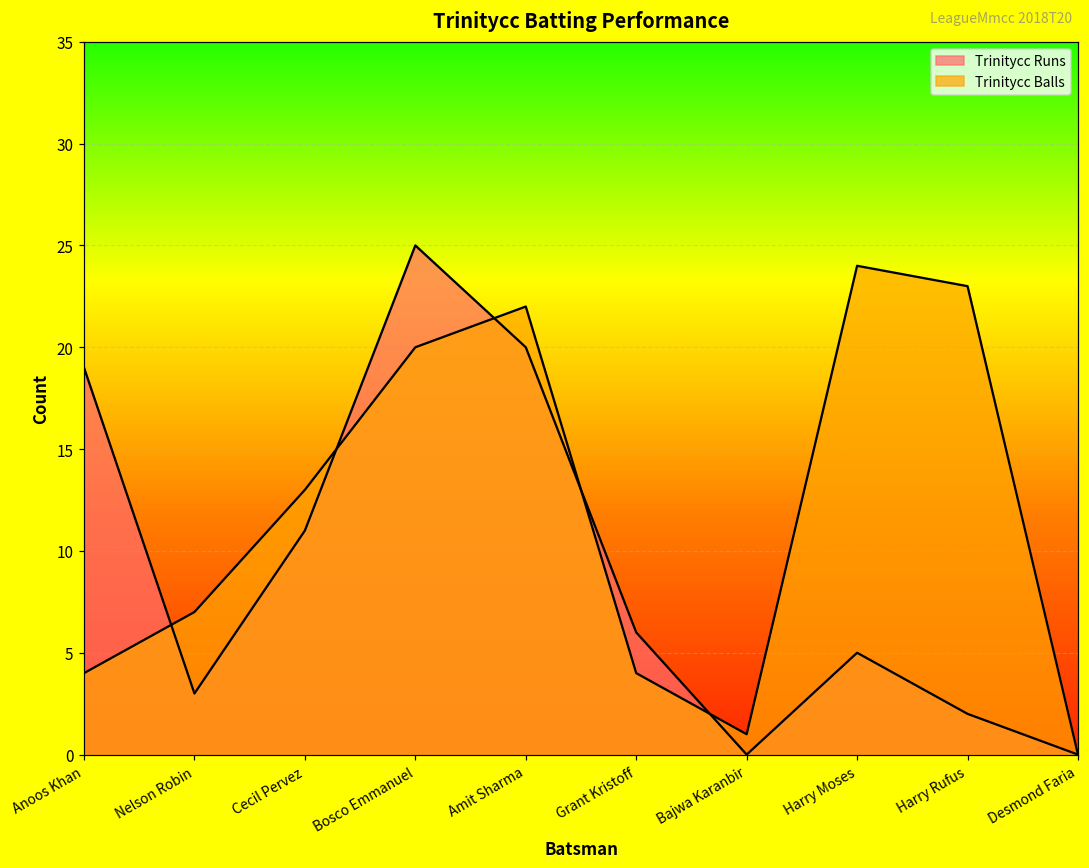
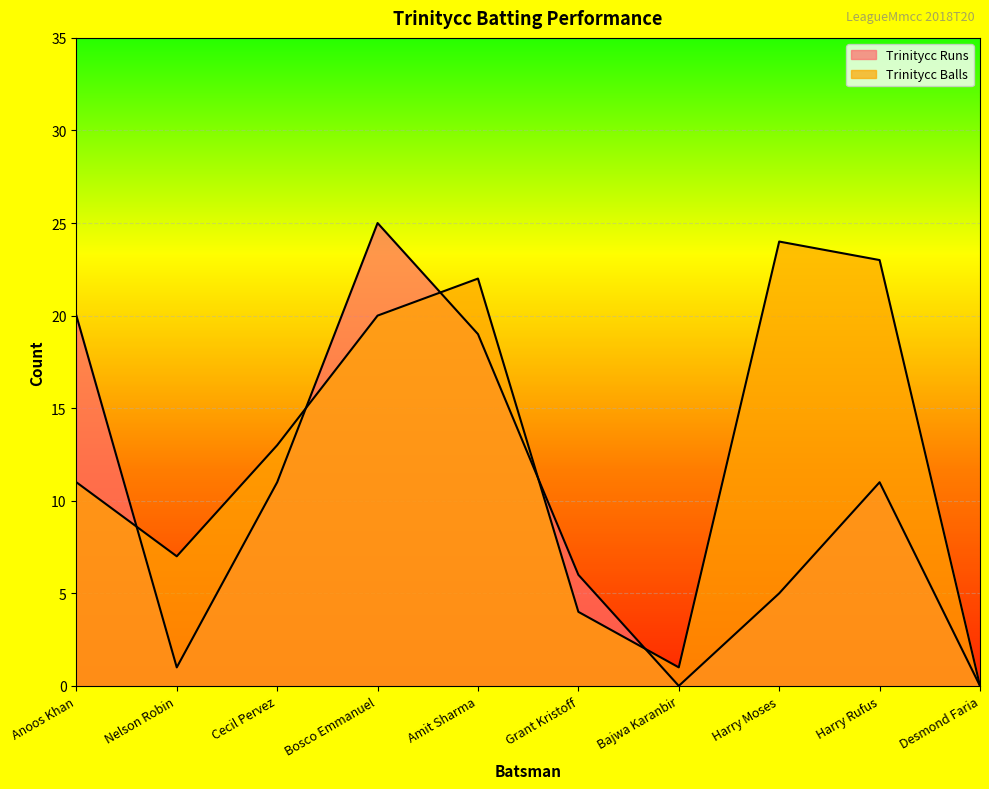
Trinitycc Runs, Anoos Khan: 19 -> 20
Trinitycc Balls, Anoos Khan: 4 -> 11
Trinitycc Runs, Nelson Robin: 3 -> 1
Trinitycc Runs, Amit Sharma: 20 -> 19
Trinitycc Runs, Harry Rufus: 2 -> 11
